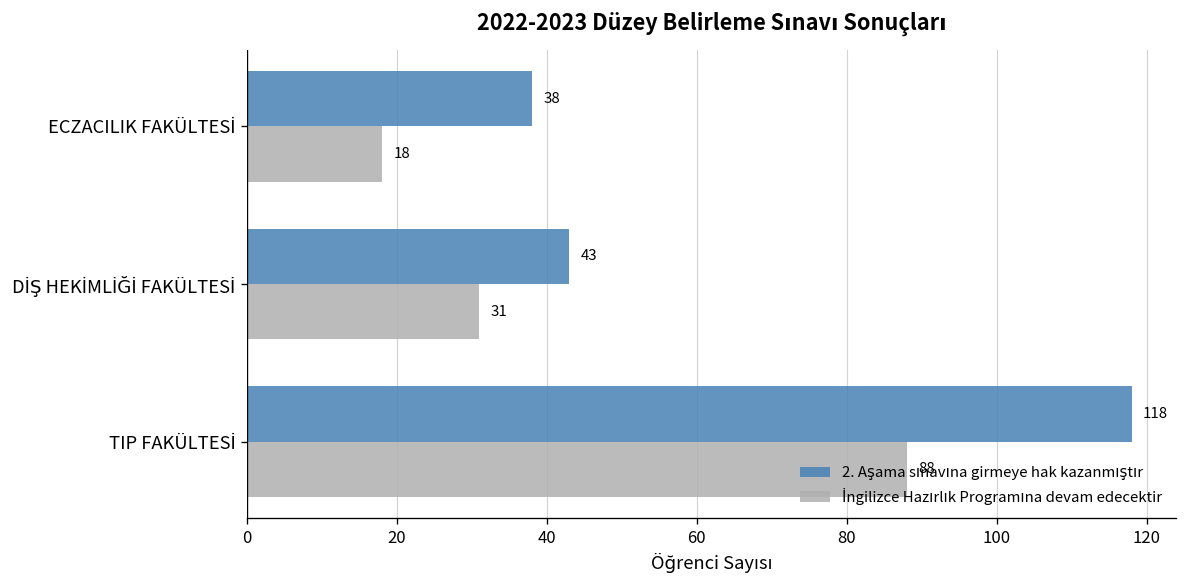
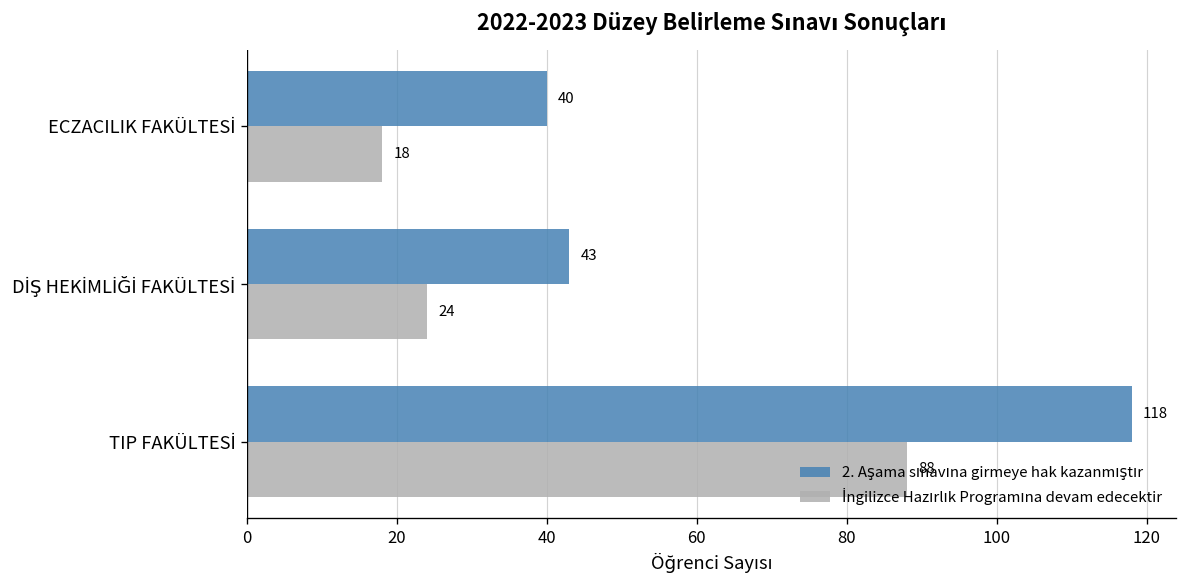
2. Aşama sınavına girmeye hak kazanmıştır, ECZACILIK FAKÜLTESİ: 38 -> 40
İngilizce Hazırlık Programına devam edecektir, DİŞ HEKİMLİĞİ FAKÜLTESİ: 31 -> 24
